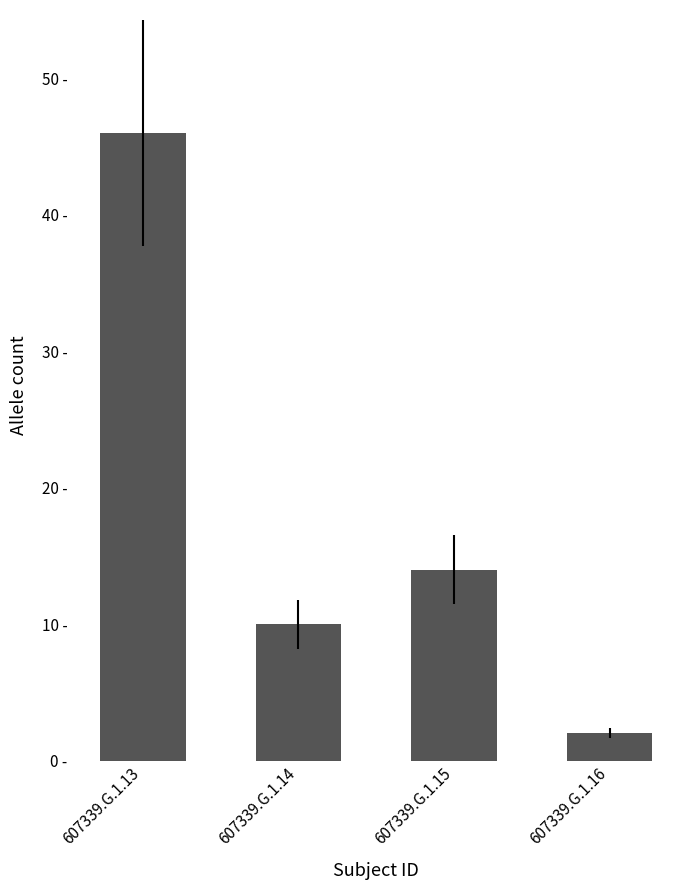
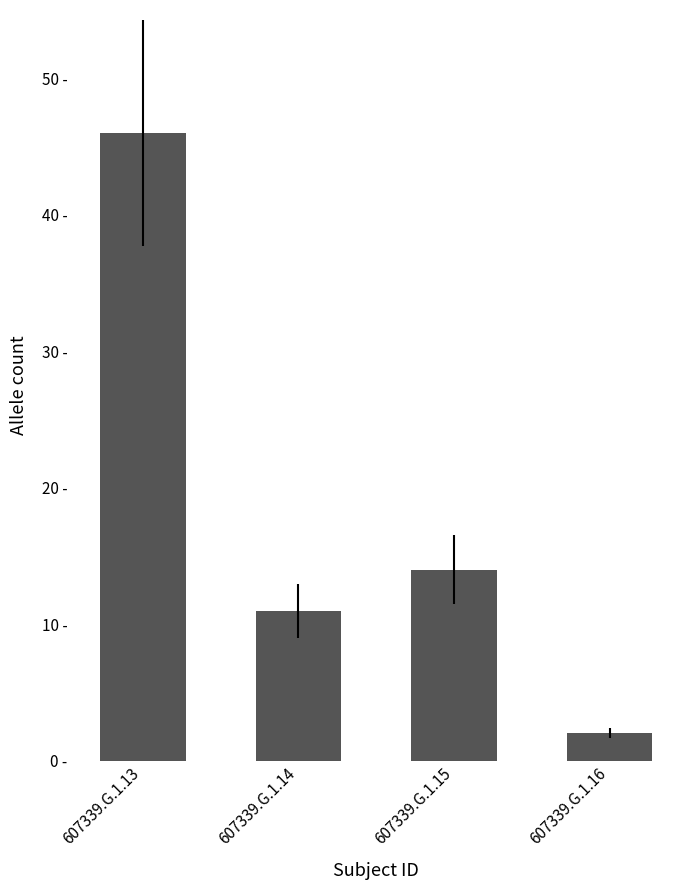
607339.G.1.14: 10 - -> 11 -
